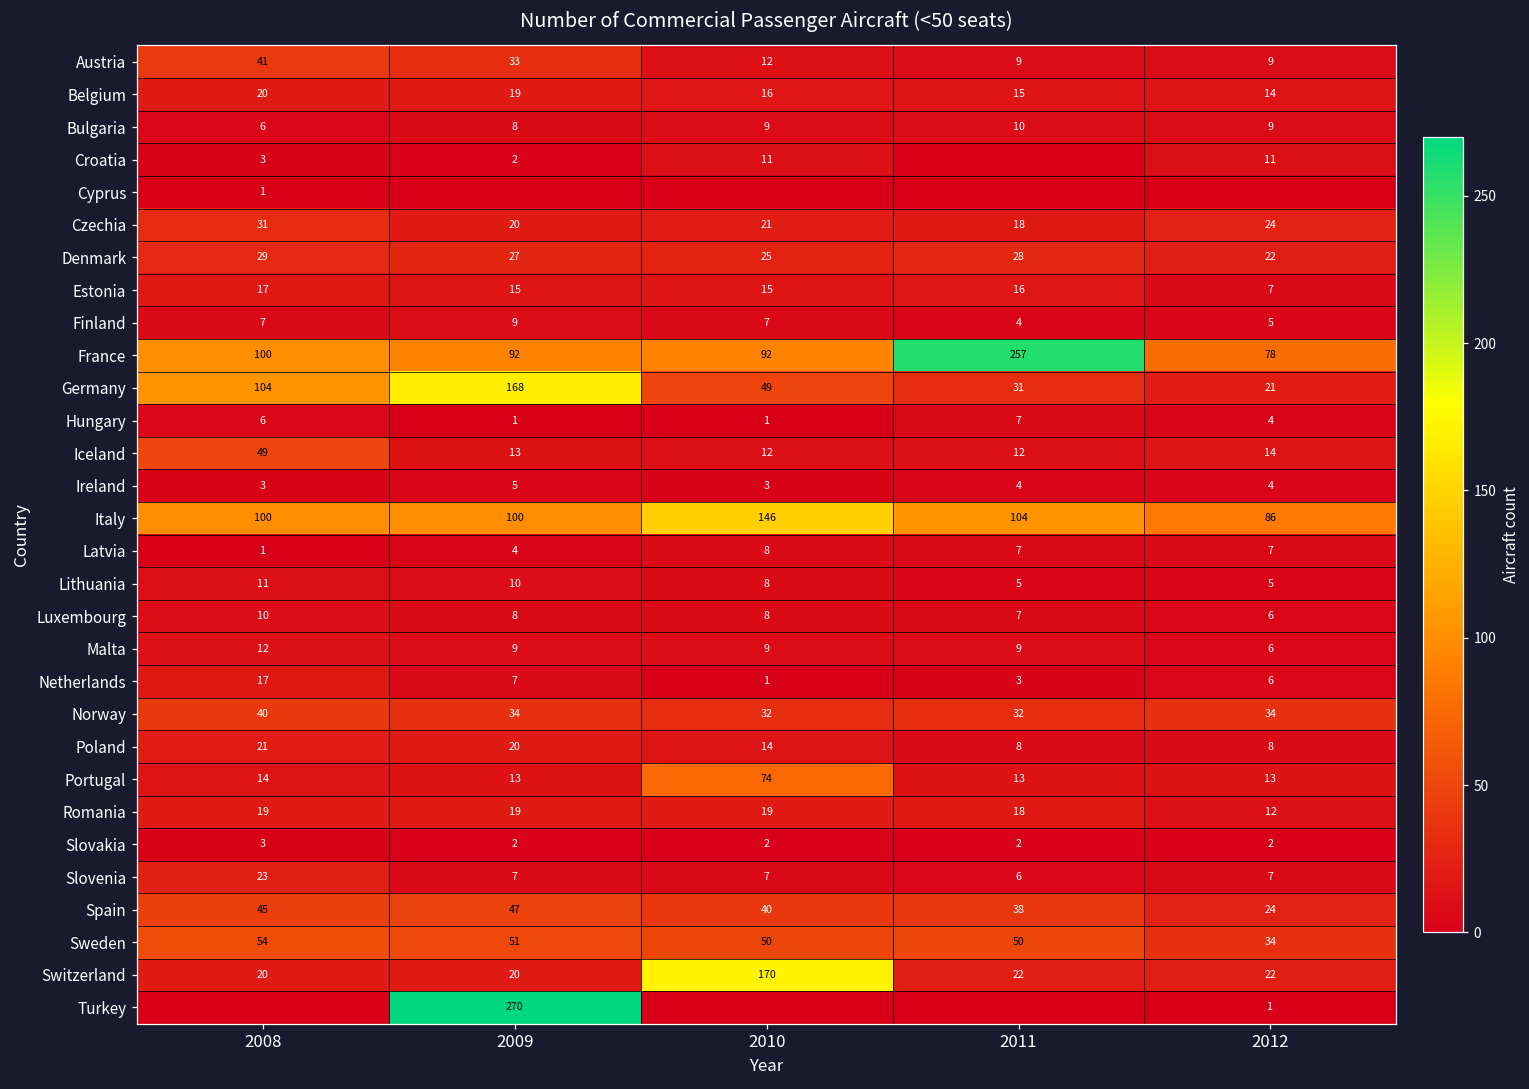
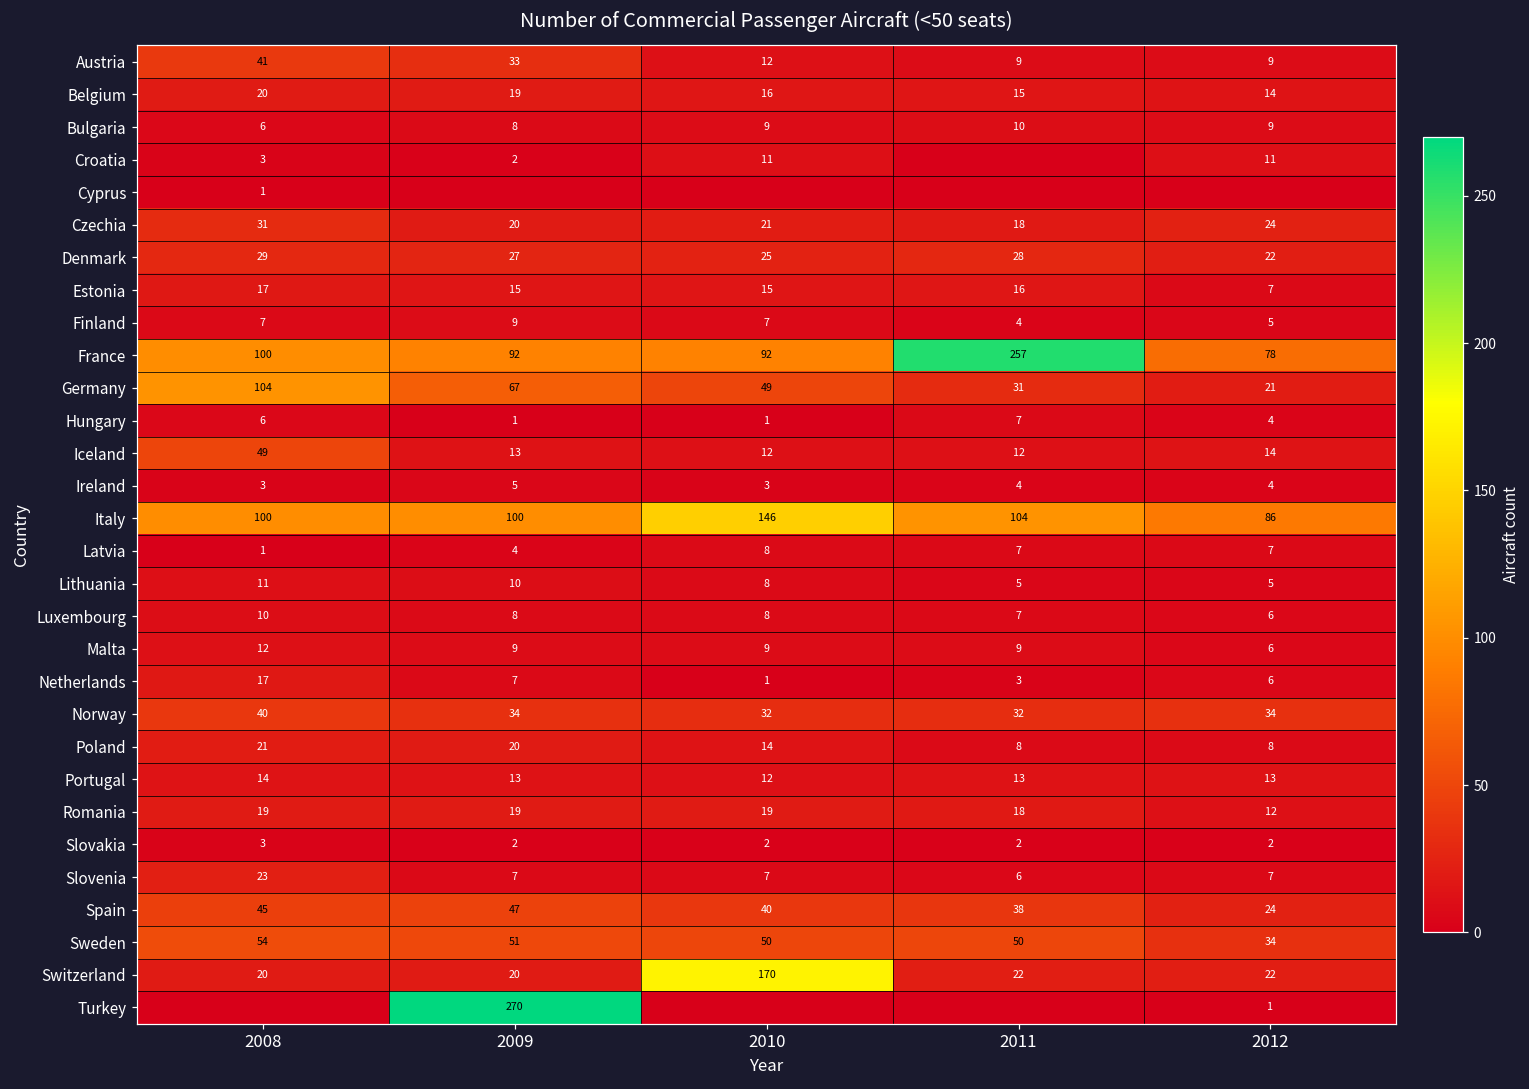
Germany, 2009: 168 -> 67
Portugal, 2010: 74 -> 12
